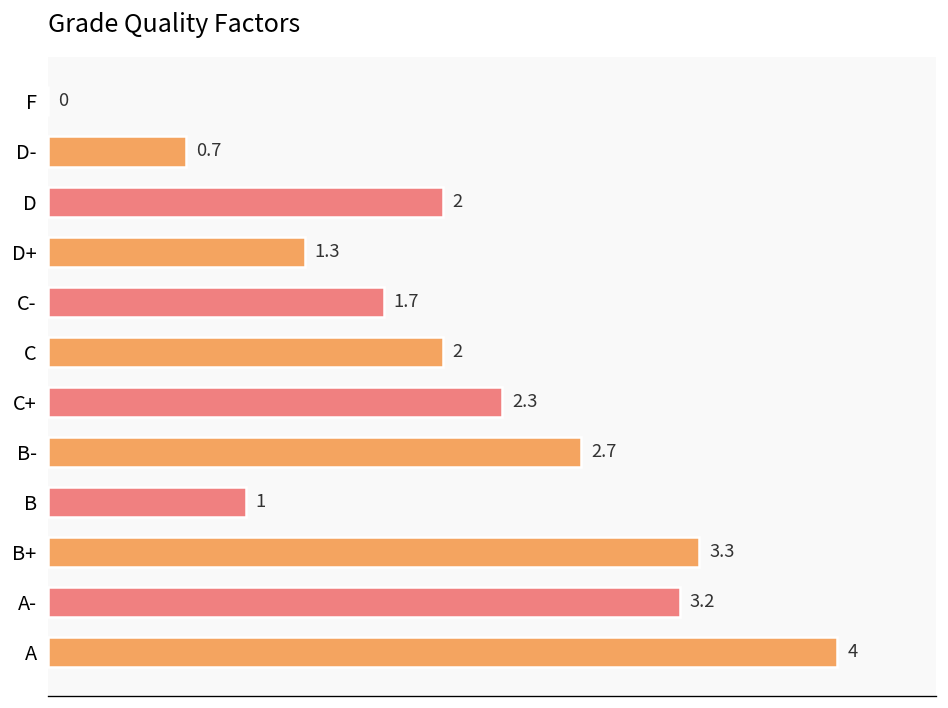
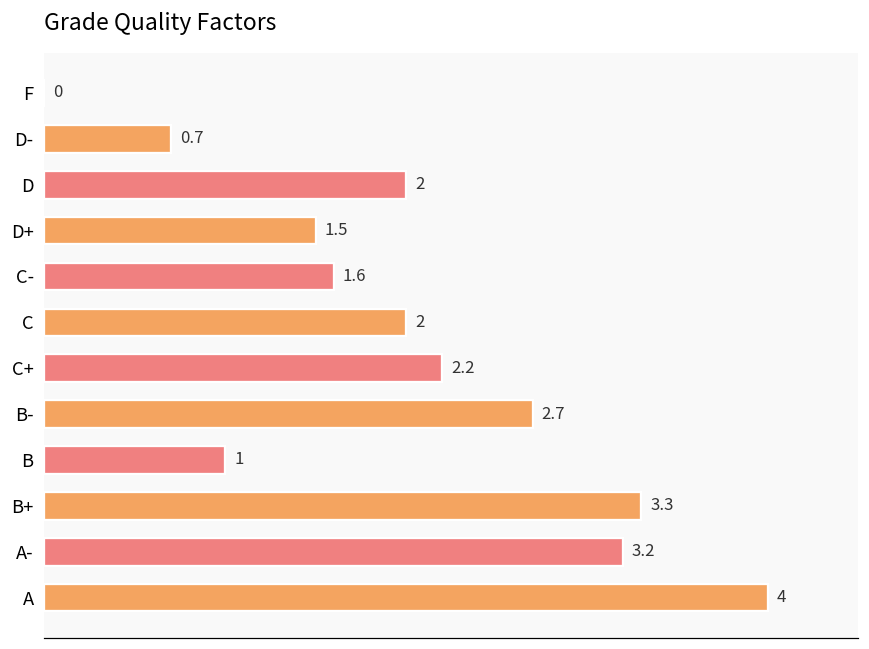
D+: 1.3 -> 1.5
C-: 1.7 -> 1.6
C+: 2.3 -> 2.2
